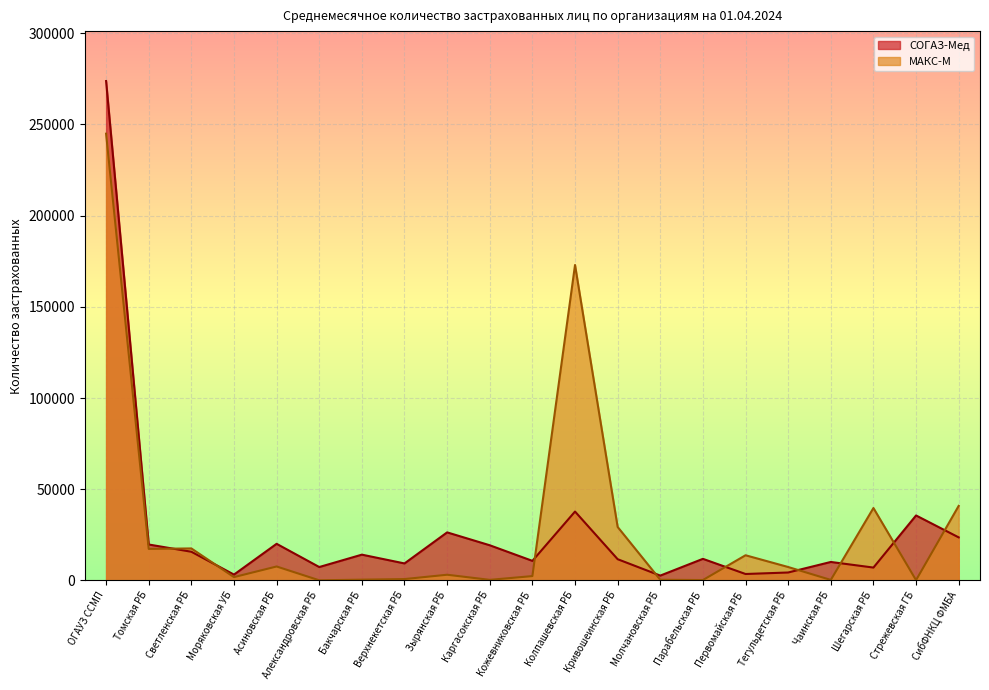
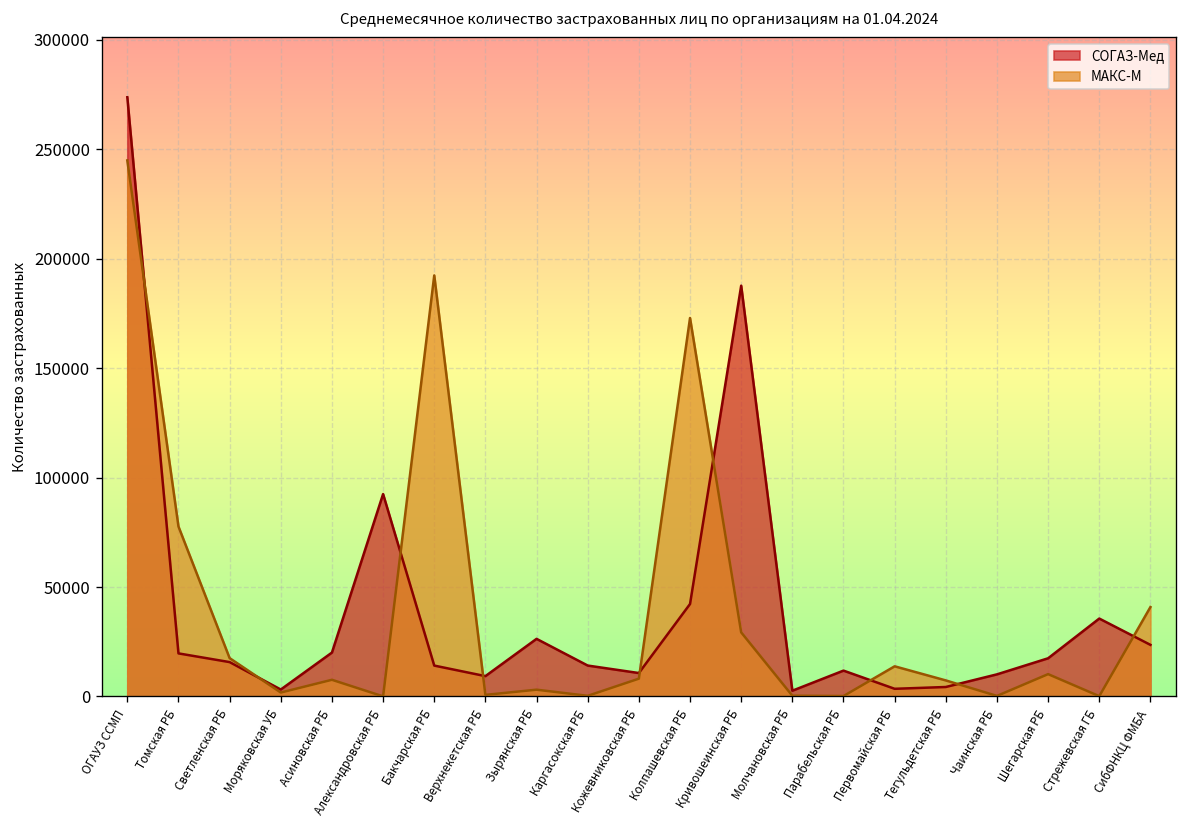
МАКС-М, Томская РБ: 17000 -> 78000
СОГАЗ-Мед, Александровская РБ: 7000 -> 92000
МАКС-М, Бакчарская РБ: 0 -> 192000
СОГАЗ-Мед, Каргасокская РБ: 19000 -> 14000
МАКС-М, Кожевниковская РБ: 2000 -> 8000
СОГАЗ-Мед, Колпашевская РБ: 38000 -> 42000
СОГАЗ-Мед, Кривошеинская РБ: 12000 -> 188000
СОГАЗ-Мед, Шегарская РБ: 7000 -> 17000
МАКС-М, Шегарская РБ: 40000 -> 10000
